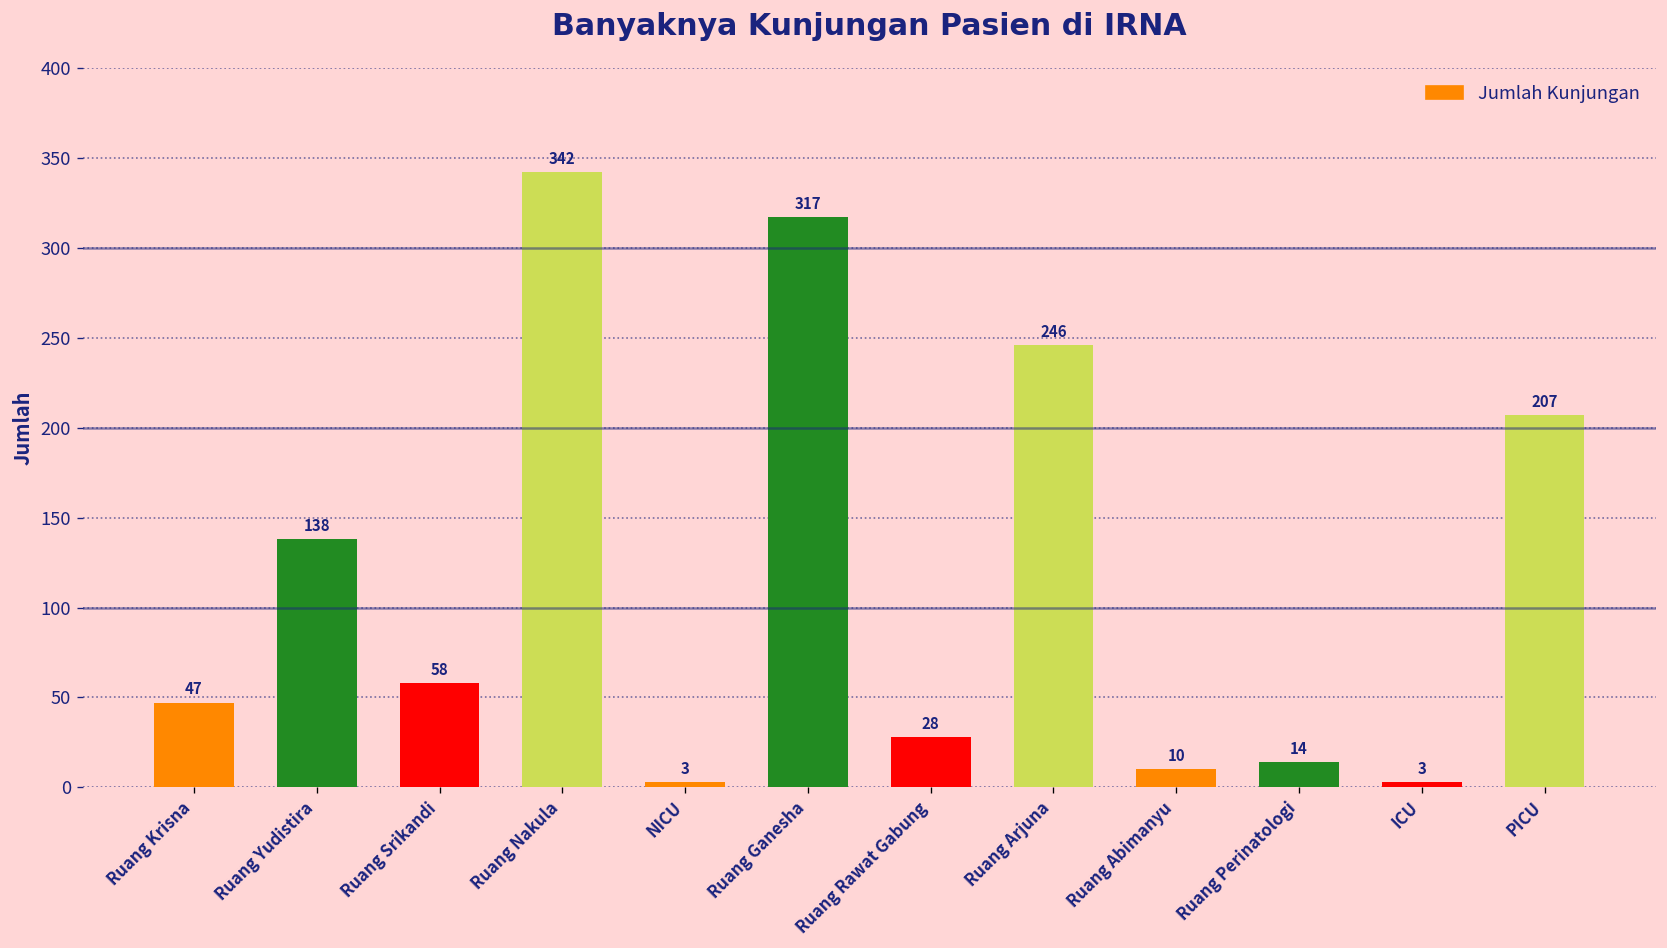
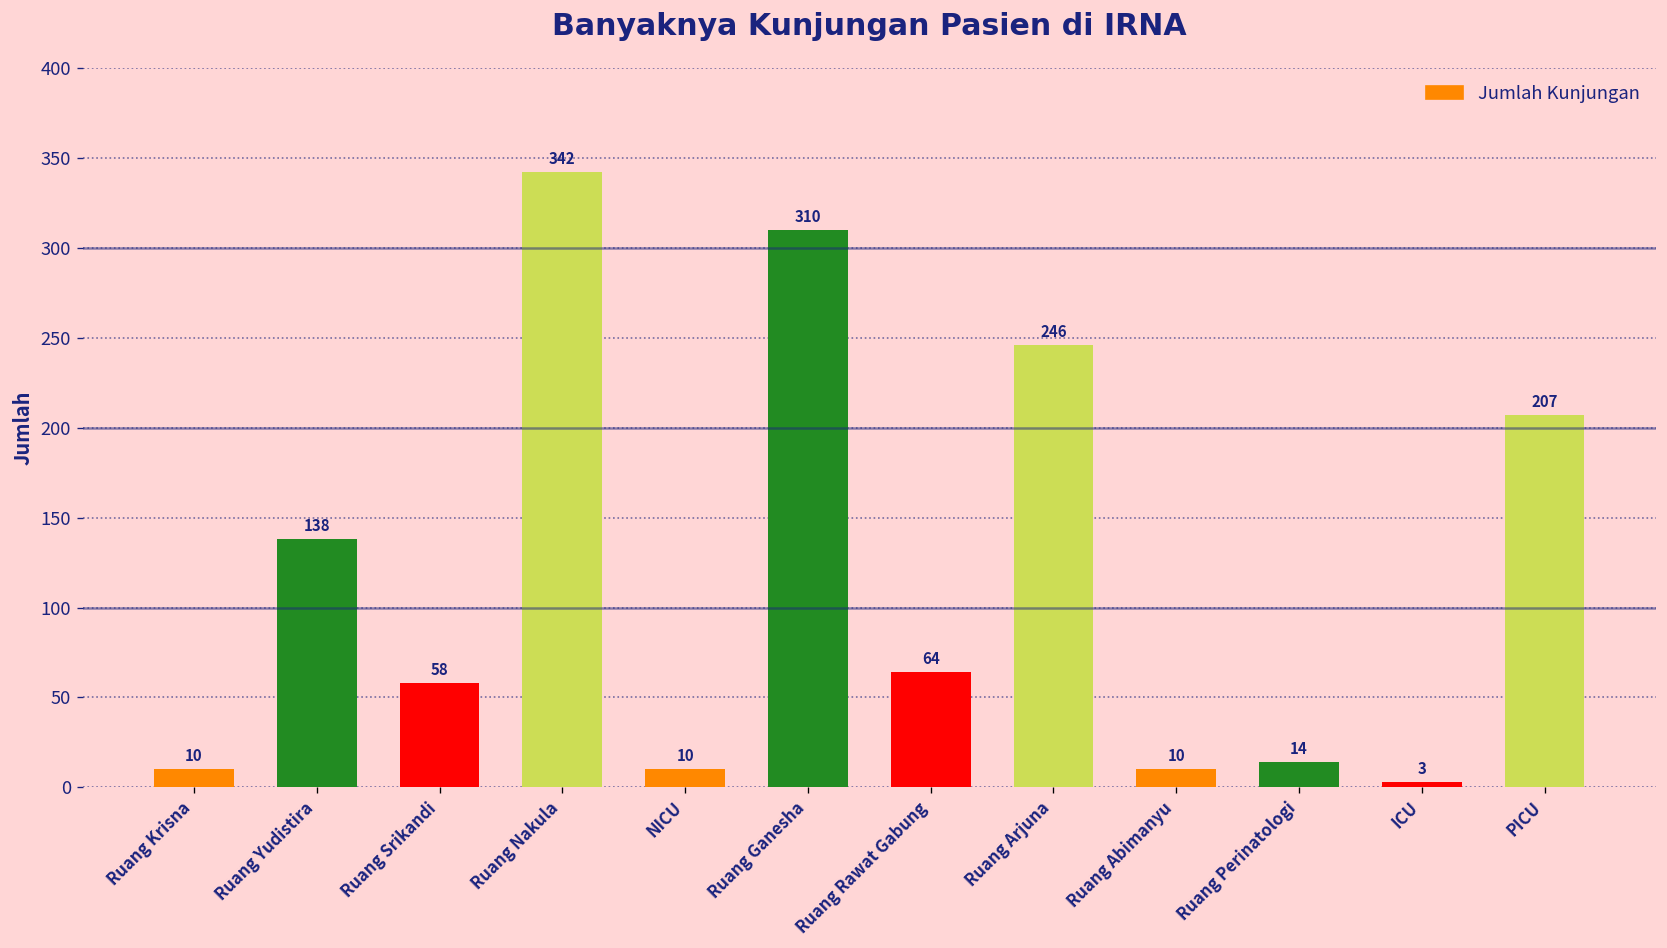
Ruang Krisna: 47 -> 10
NICU: 3 -> 10
Ruang Ganesha: 317 -> 310
Ruang Rawat Gabung: 28 -> 64
